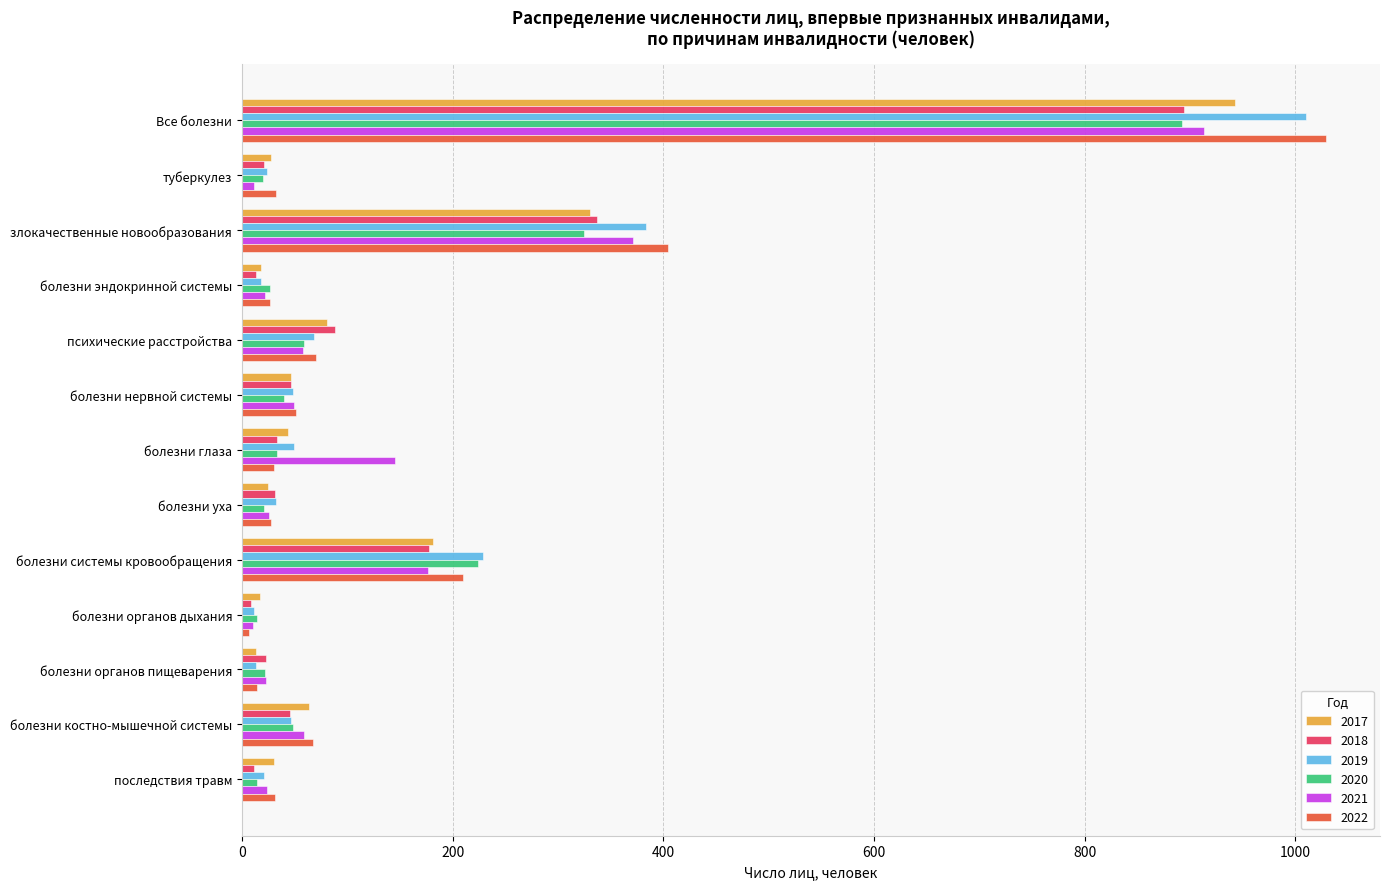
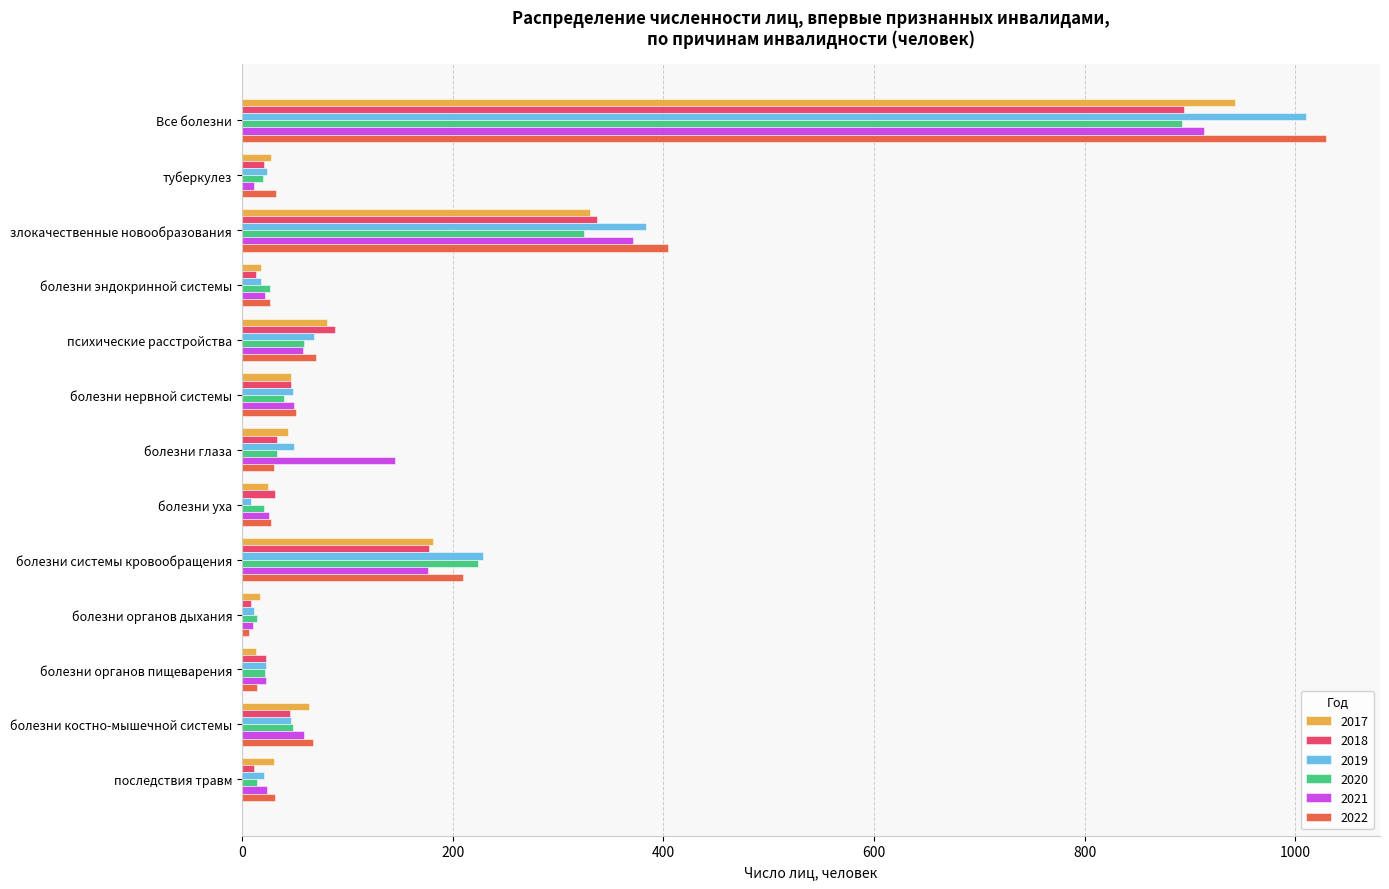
2019, болезни уха: 32 -> 9
2019, болезни органов пищеварения: 13 -> 23
